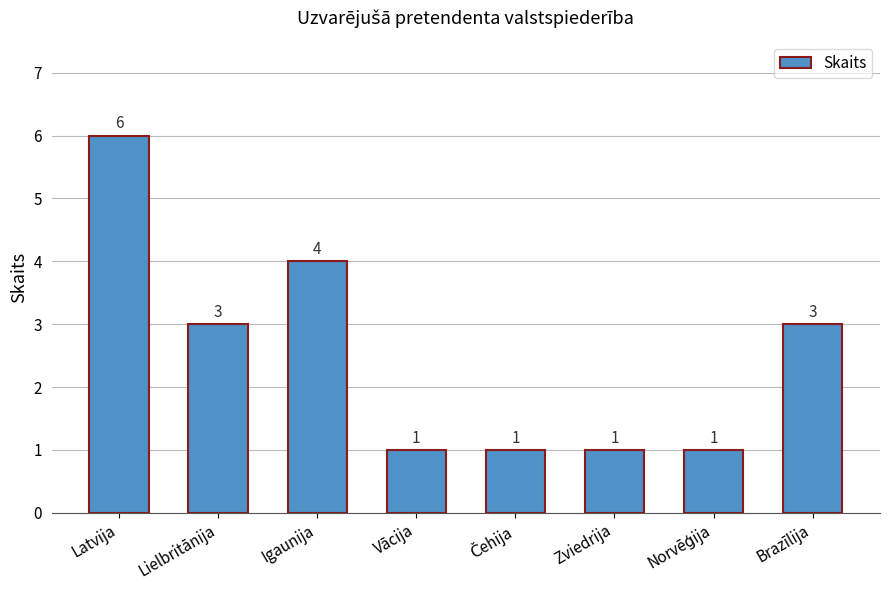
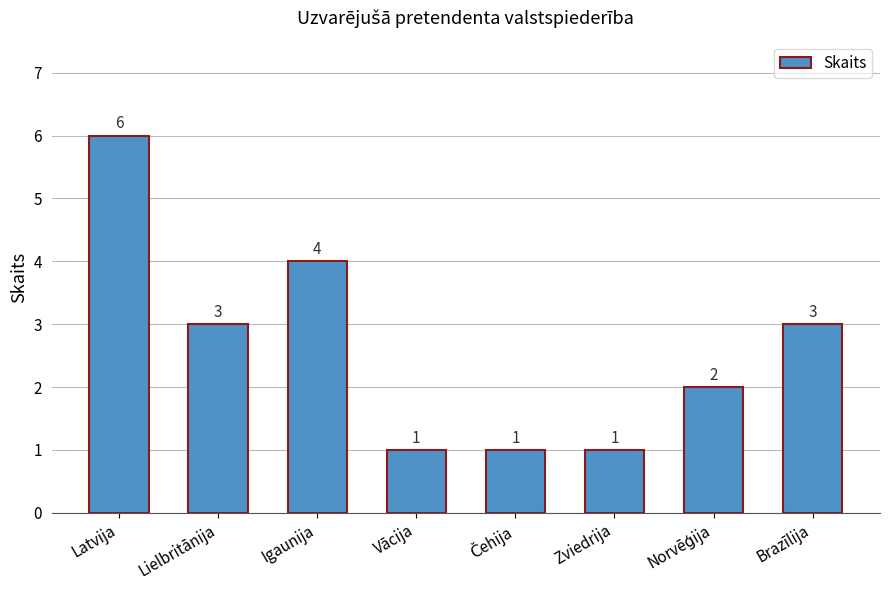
Norvēģija: 1 -> 2
